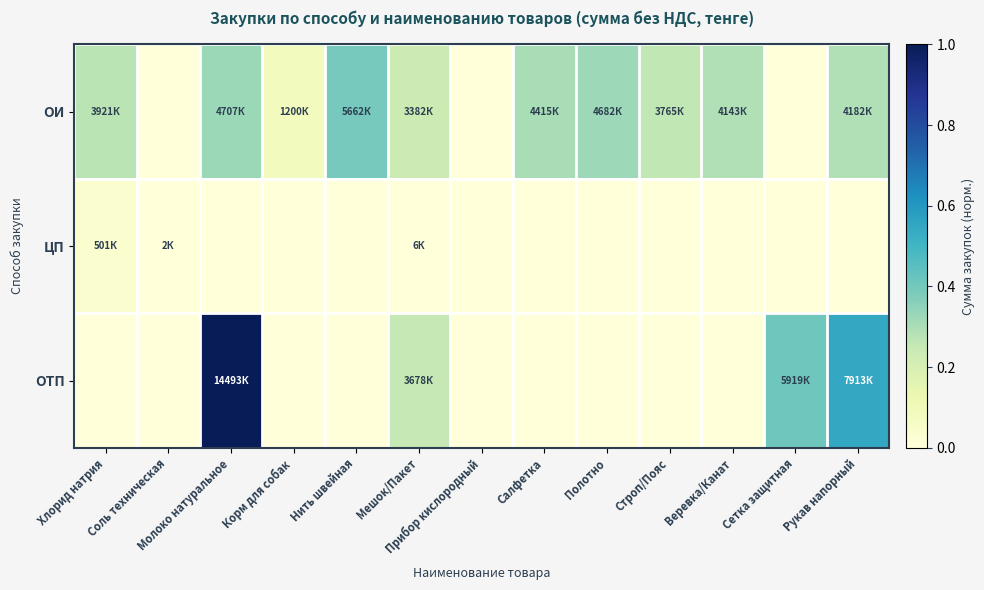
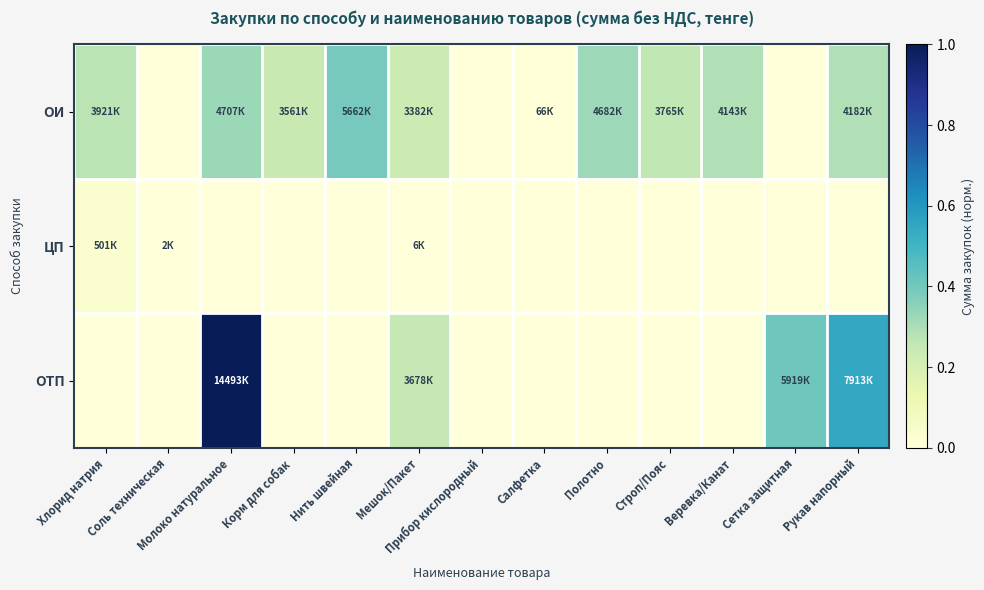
ОИ, Корм для собак: 1200К -> 3561К
ОИ, Салфетка: 4415К -> 66К
